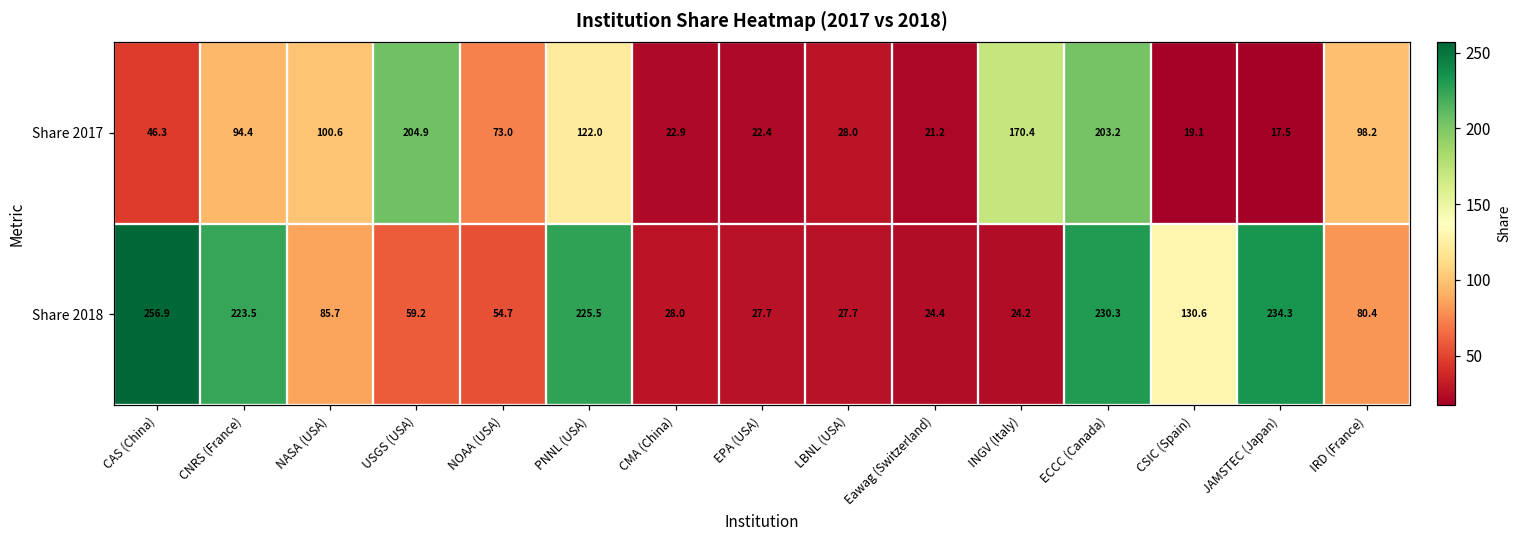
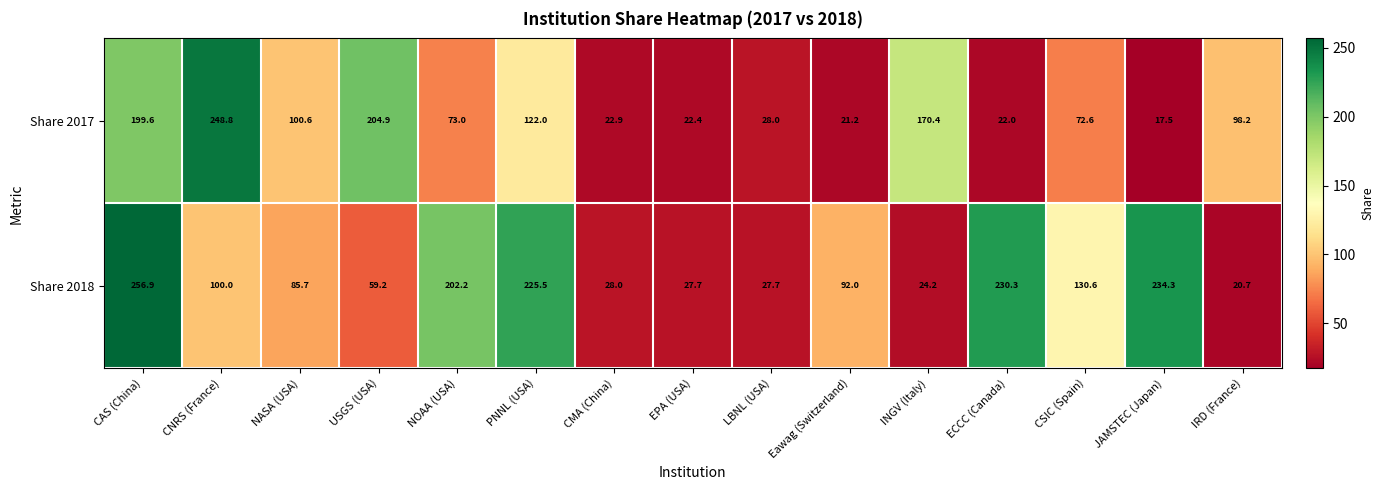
Share 2017, CAS (China): 46.3 -> 199.6
Share 2017, CNRS (France): 94.4 -> 248.8
Share 2017, ECCC (Canada): 203.2 -> 22.0
Share 2017, CSIC (Spain): 19.1 -> 72.6
Share 2018, CNRS (France): 223.5 -> 100.0
Share 2018, NOAA (USA): 54.7 -> 202.2
Share 2018, Eawag (Switzerland): 24.4 -> 92.0
Share 2018, IRD (France): 80.4 -> 20.7
